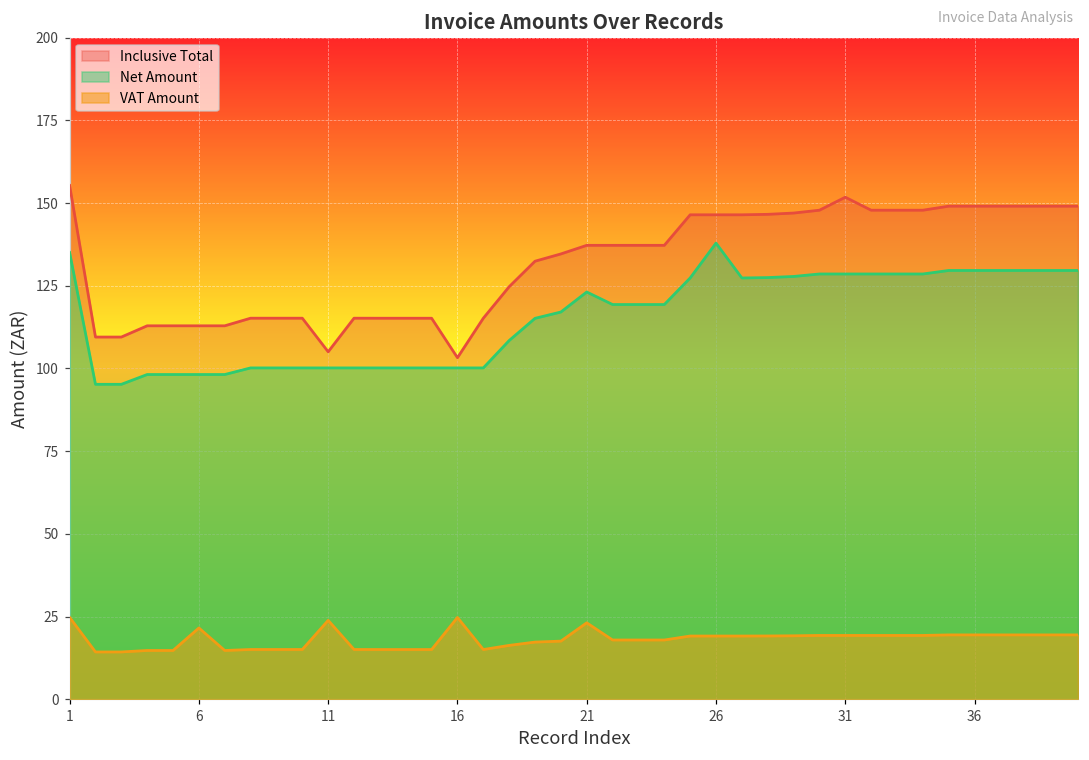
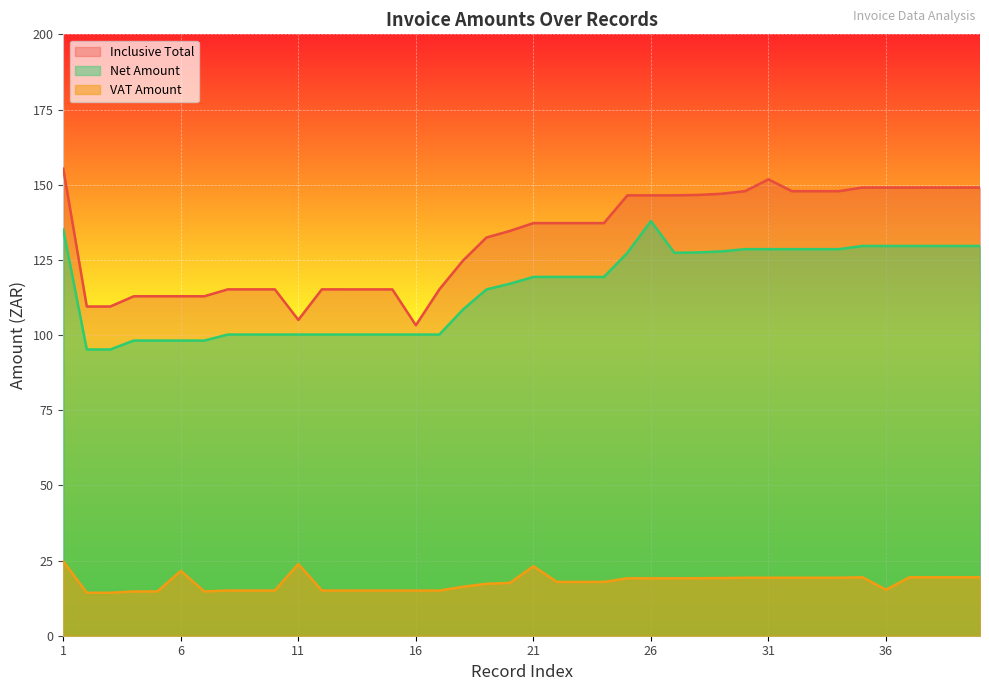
VAT Amount, 16: 25 -> 15
Net Amount, 21: 123 -> 119
VAT Amount, 36: 19 -> 15
